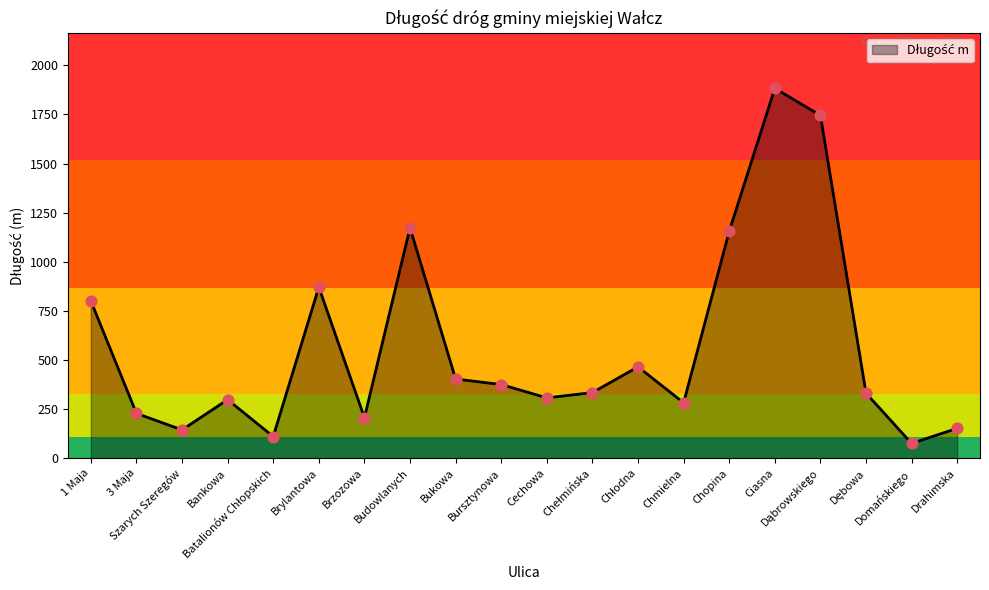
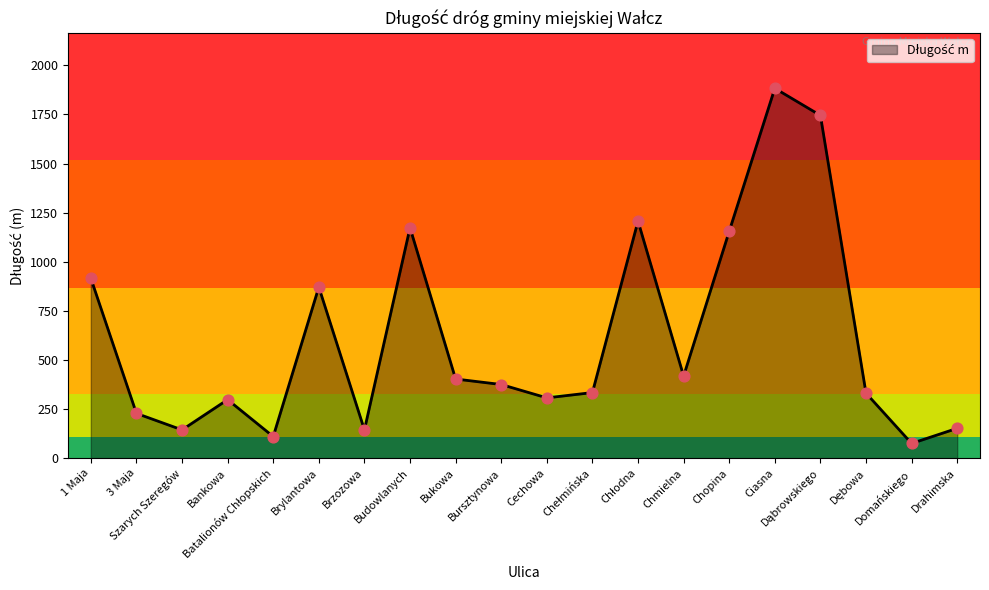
1 Maja: 800 -> 920
Brzozowa: 210 -> 140
Chłodna: 470 -> 1210
Chmielna: 280 -> 420
